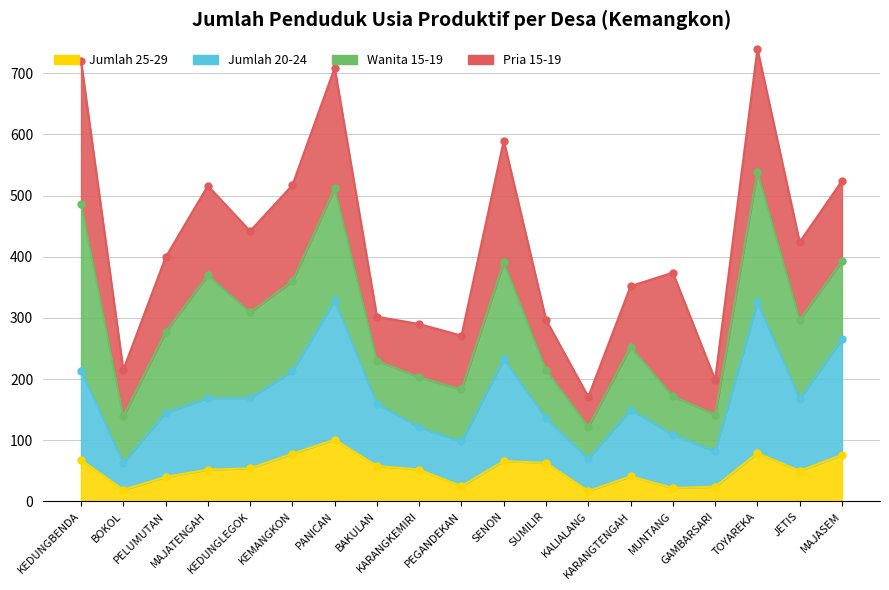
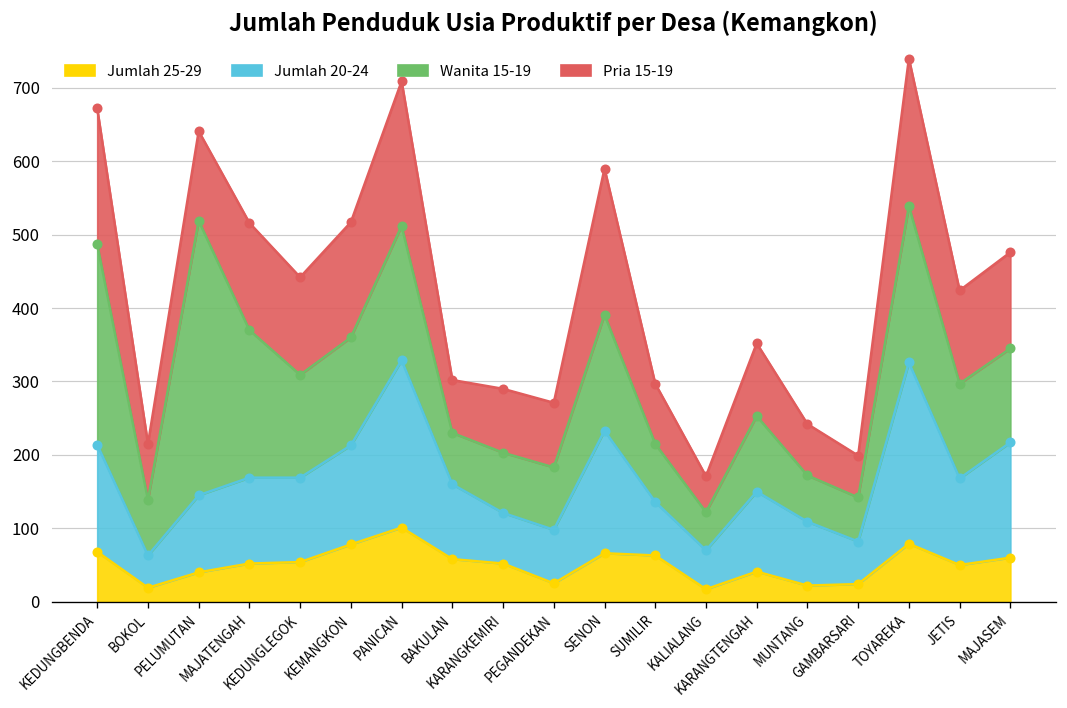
Pria 15-19, KEDUNGBENDA: 230 -> 190
Wanita 15-19, PELUMUTAN: 130 -> 370
Pria 15-19, MUNTANG: 200 -> 70
Jumlah 25-29, MAJASEM: 80 -> 60
Jumlah 20-24, MAJASEM: 190 -> 160
